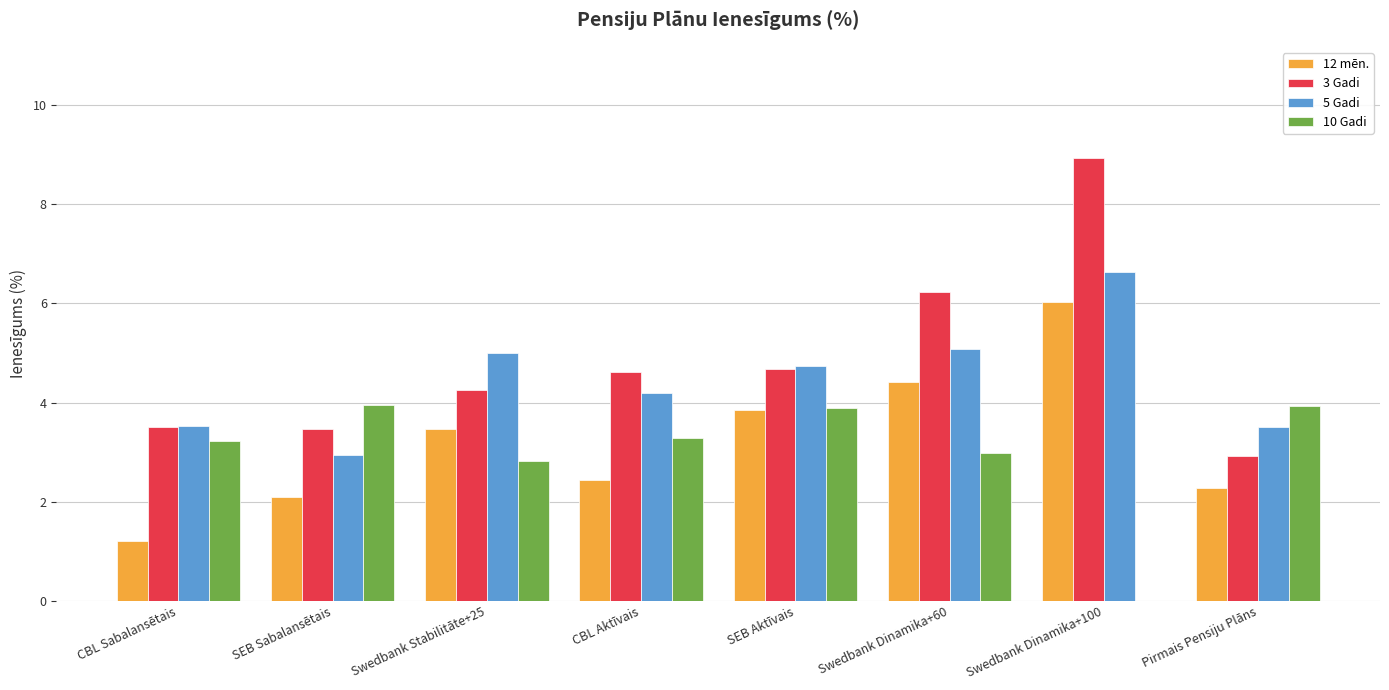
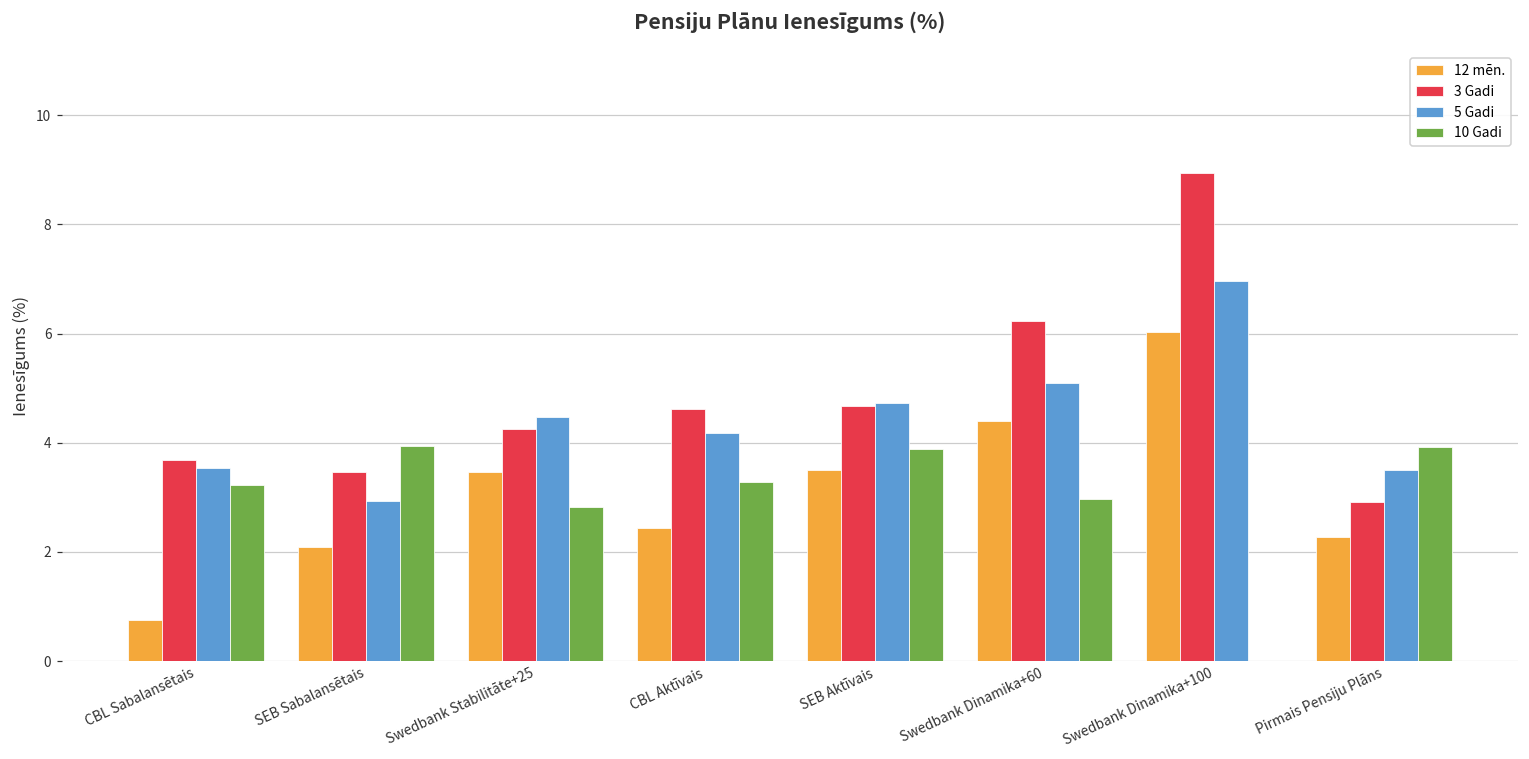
12 mēn., CBL Sabalansētais: 1.2 -> 0.8
3 Gadi, CBL Sabalansētais: 3.5 -> 3.7
5 Gadi, Swedbank Stabilitāte+25: 5.0 -> 4.5
12 mēn., SEB Aktīvais: 3.8 -> 3.5
5 Gadi, Swedbank Dinamika+100: 6.6 -> 7.0
